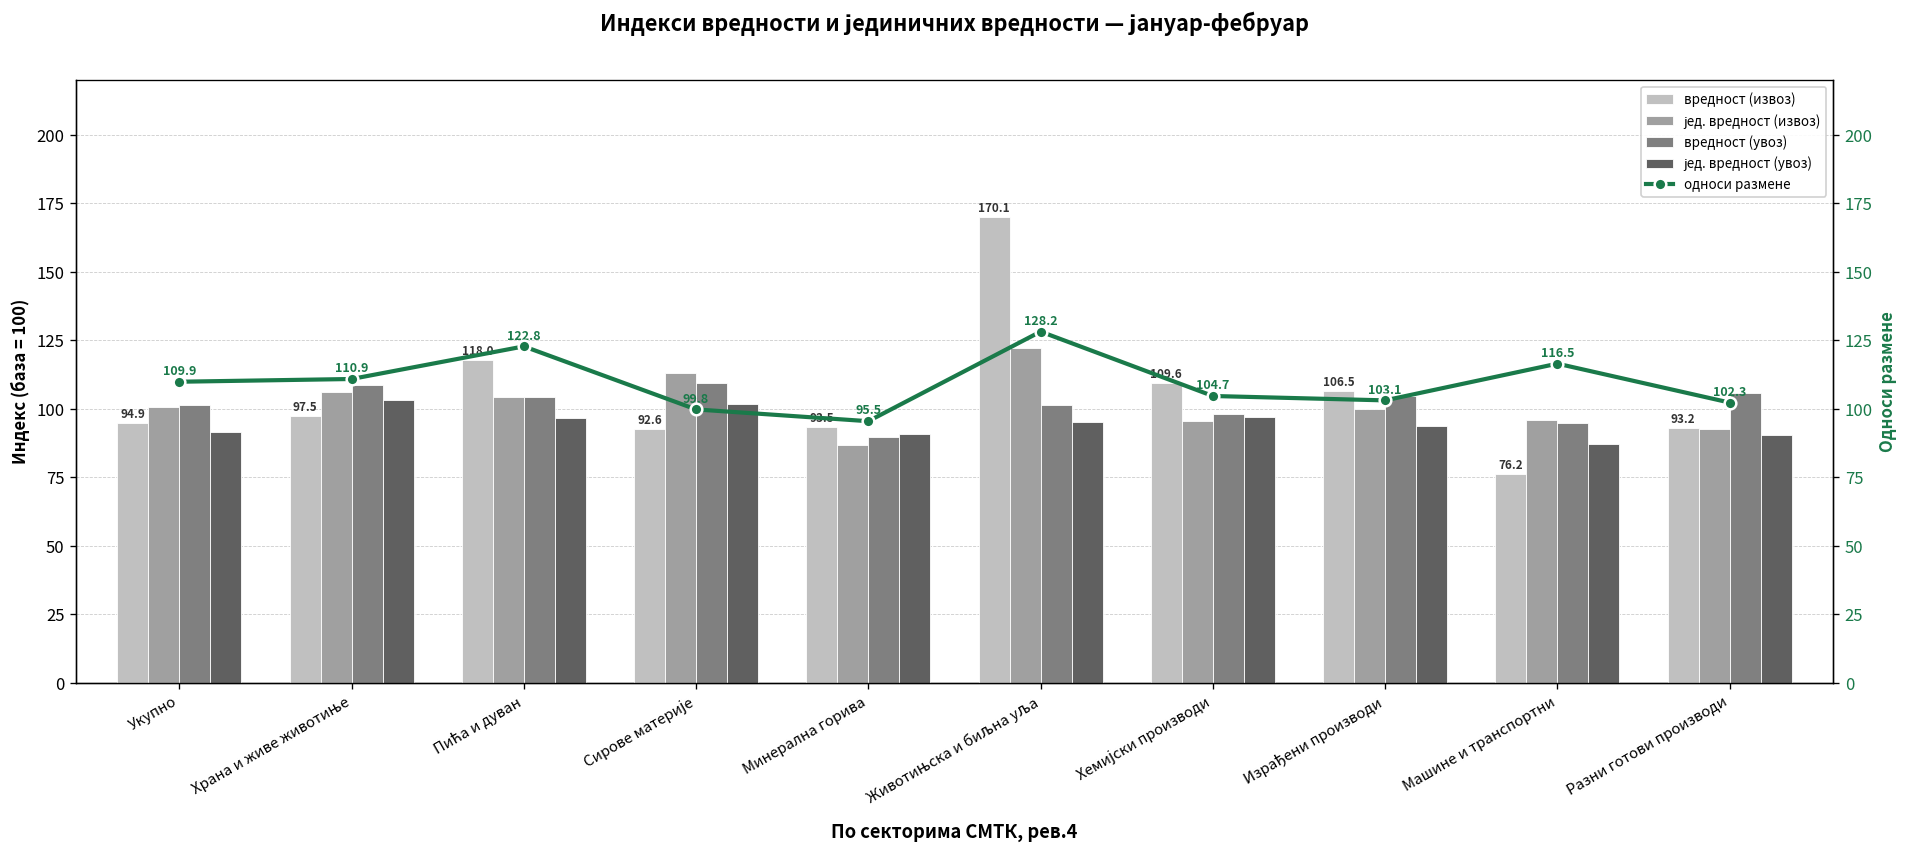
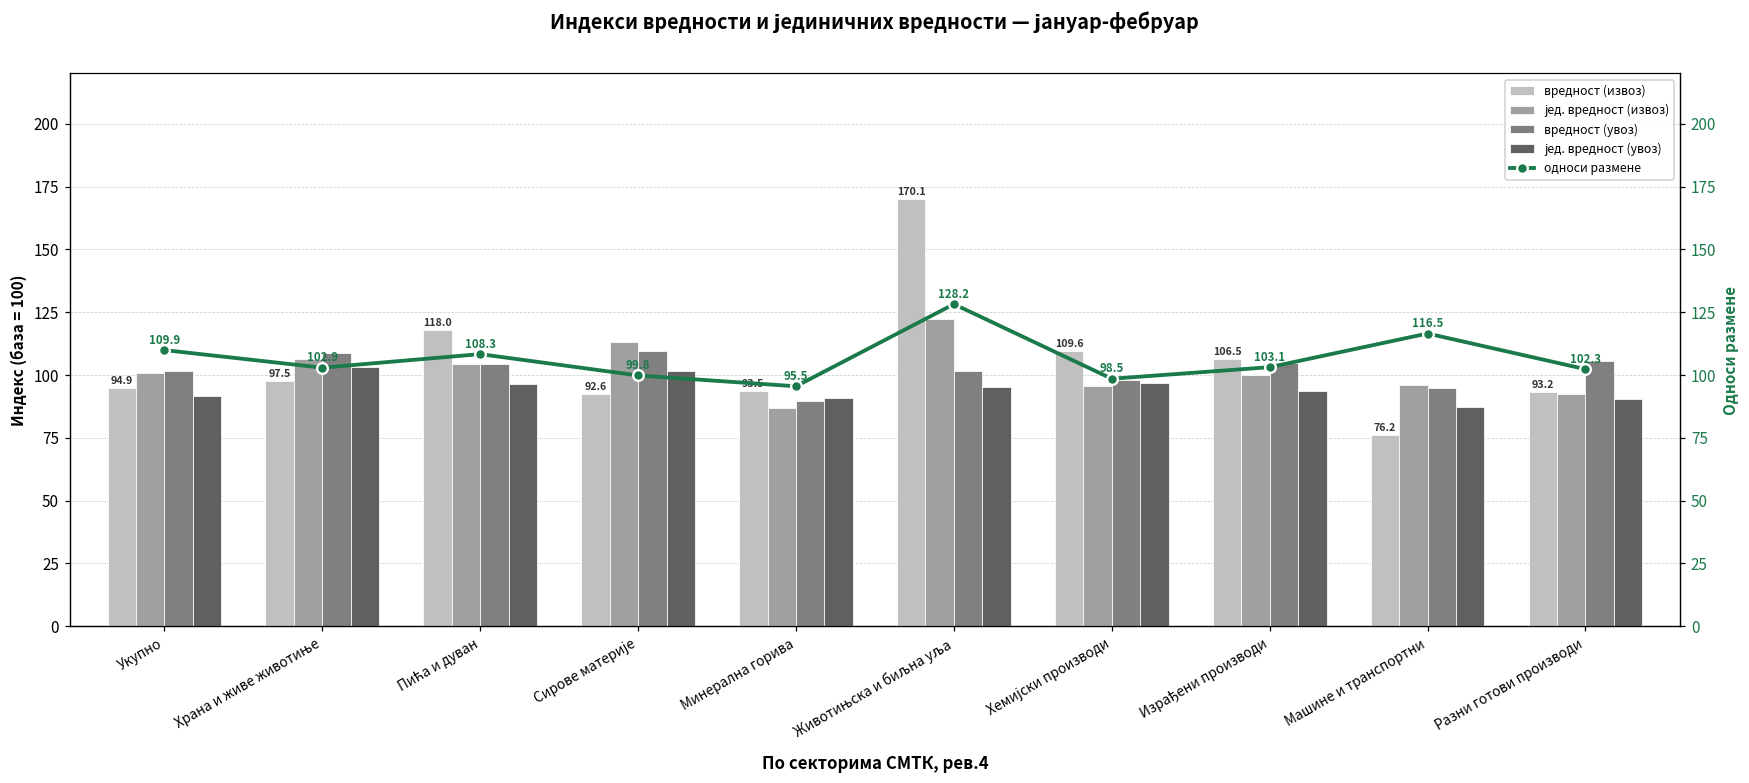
односи размене, Храна и живе животиње: 110.9 -> 102.9
односи размене, Пића и дуван: 122.8 -> 108.3
односи размене, Хемијски производи: 104.7 -> 98.5
